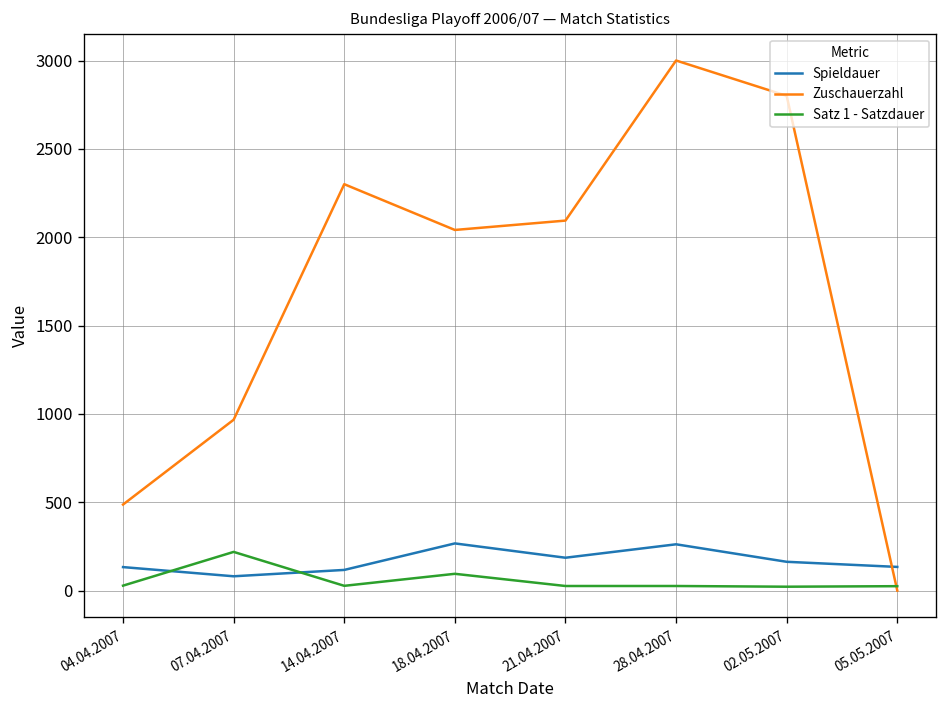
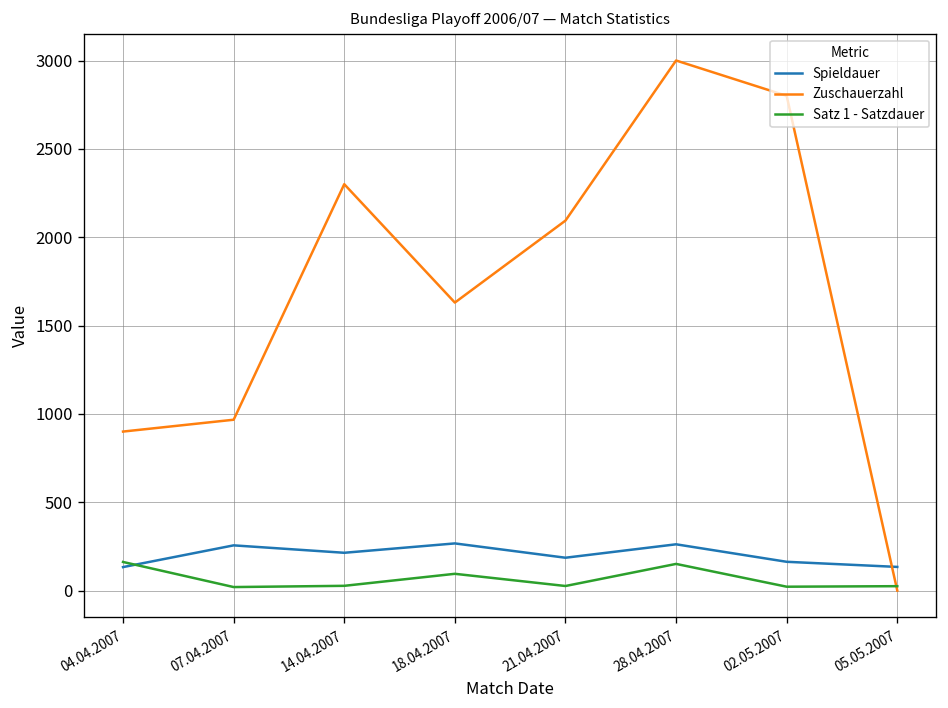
Zuschauerzahl, 04.04.2007: 490 -> 900
Satz 1 - Satzdauer, 04.04.2007: 30 -> 160
Spieldauer, 07.04.2007: 80 -> 260
Satz 1 - Satzdauer, 07.04.2007: 220 -> 20
Spieldauer, 14.04.2007: 120 -> 210
Zuschauerzahl, 18.04.2007: 2040 -> 1630
Satz 1 - Satzdauer, 28.04.2007: 30 -> 150
